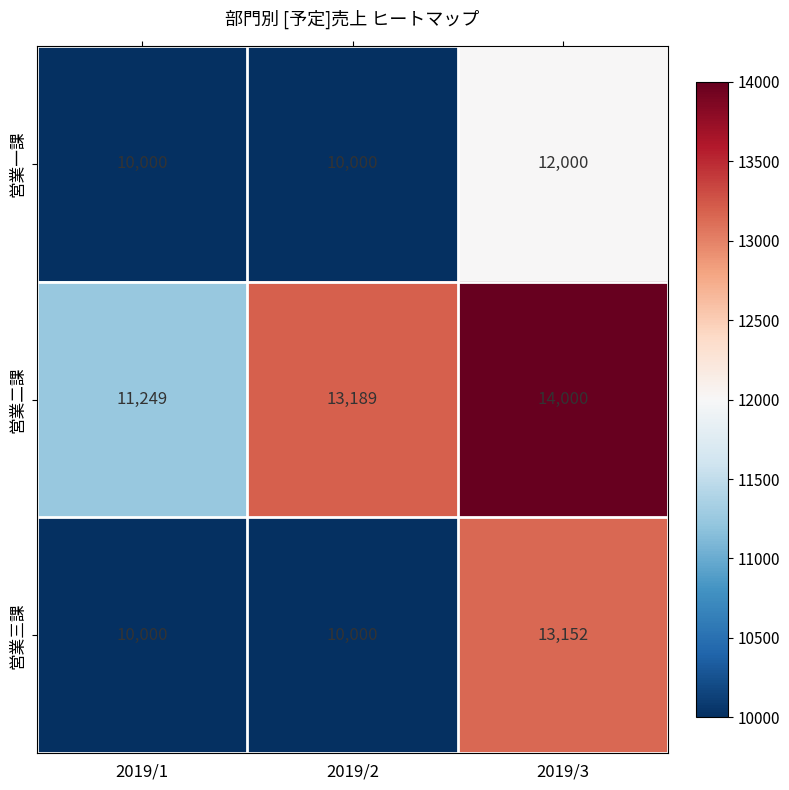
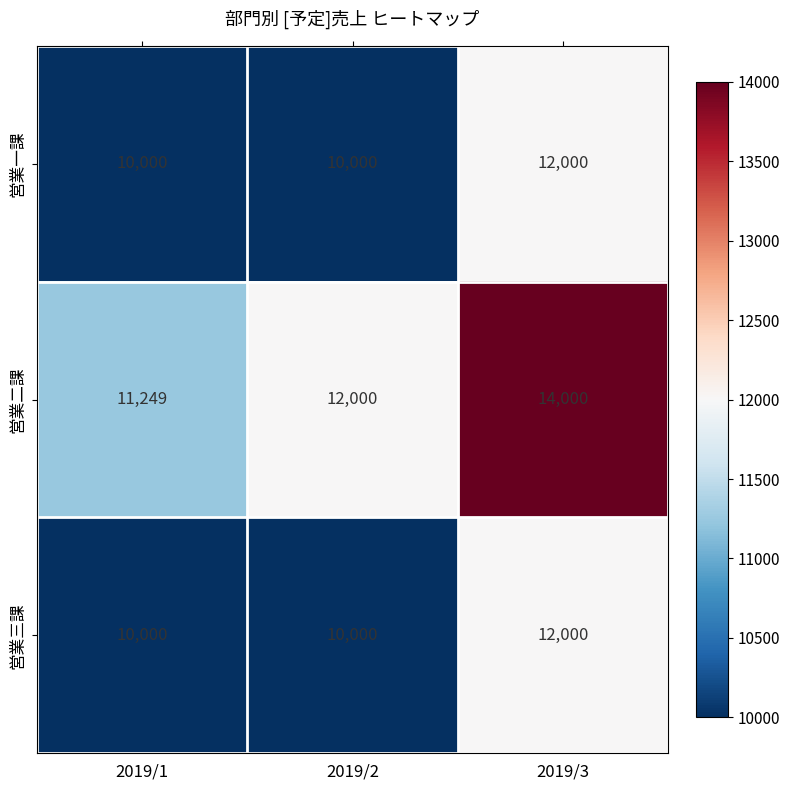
営業二課, 2019/2: 13,189 -> 12,000
営業三課, 2019/3: 13,152 -> 12,000
